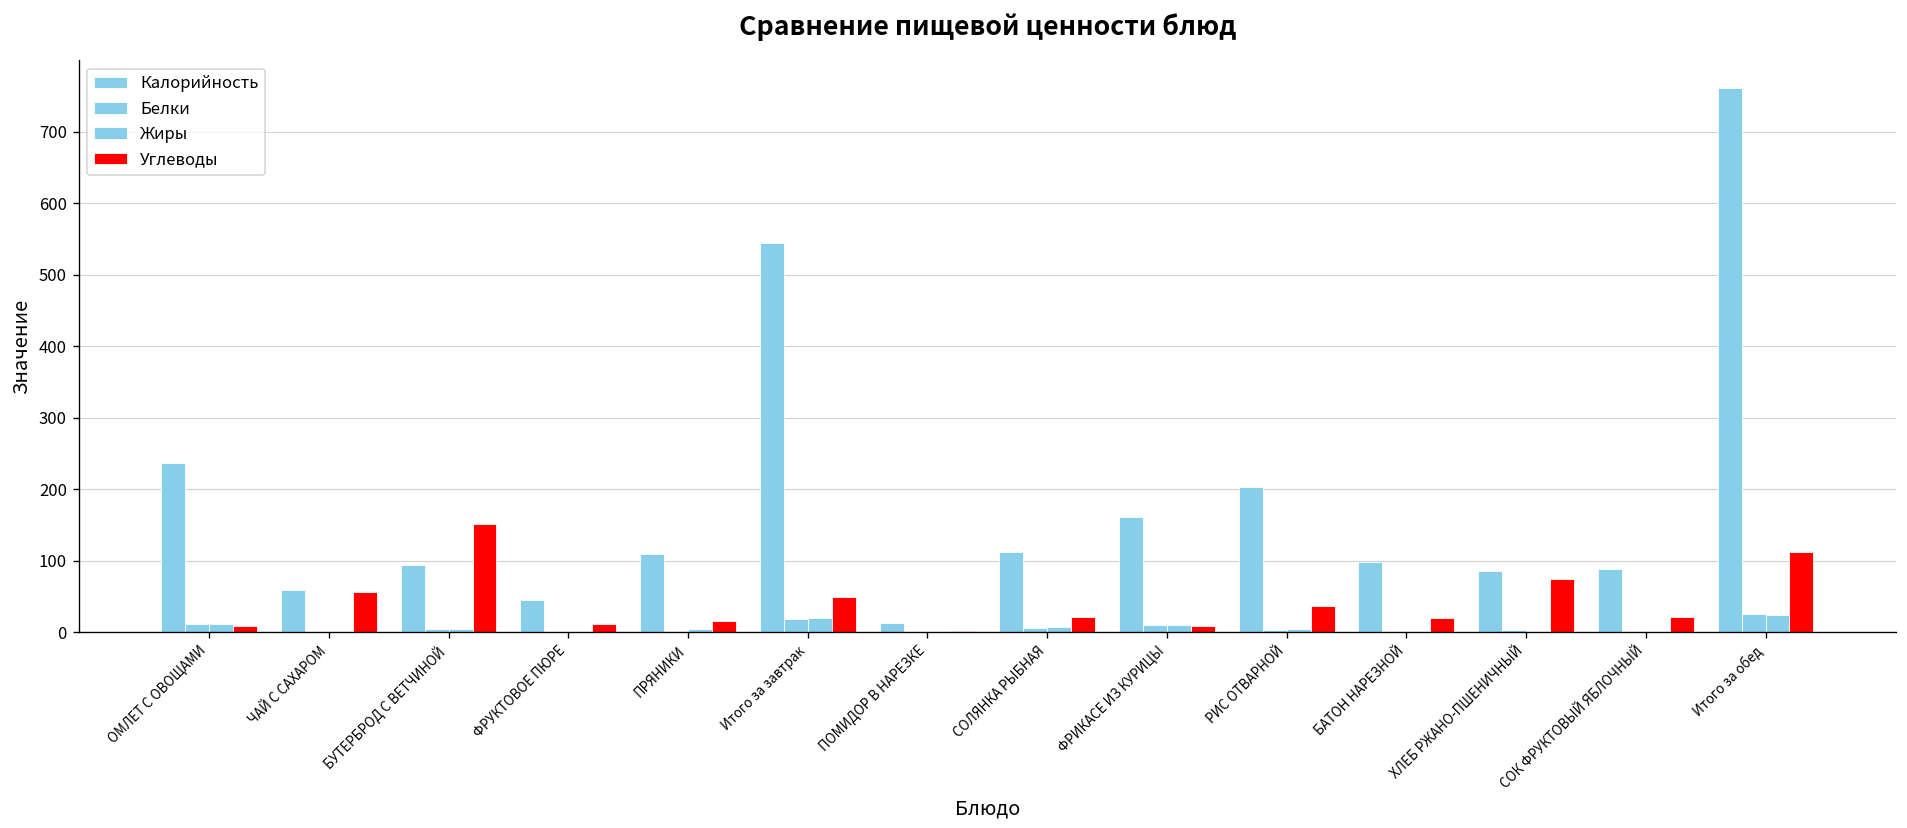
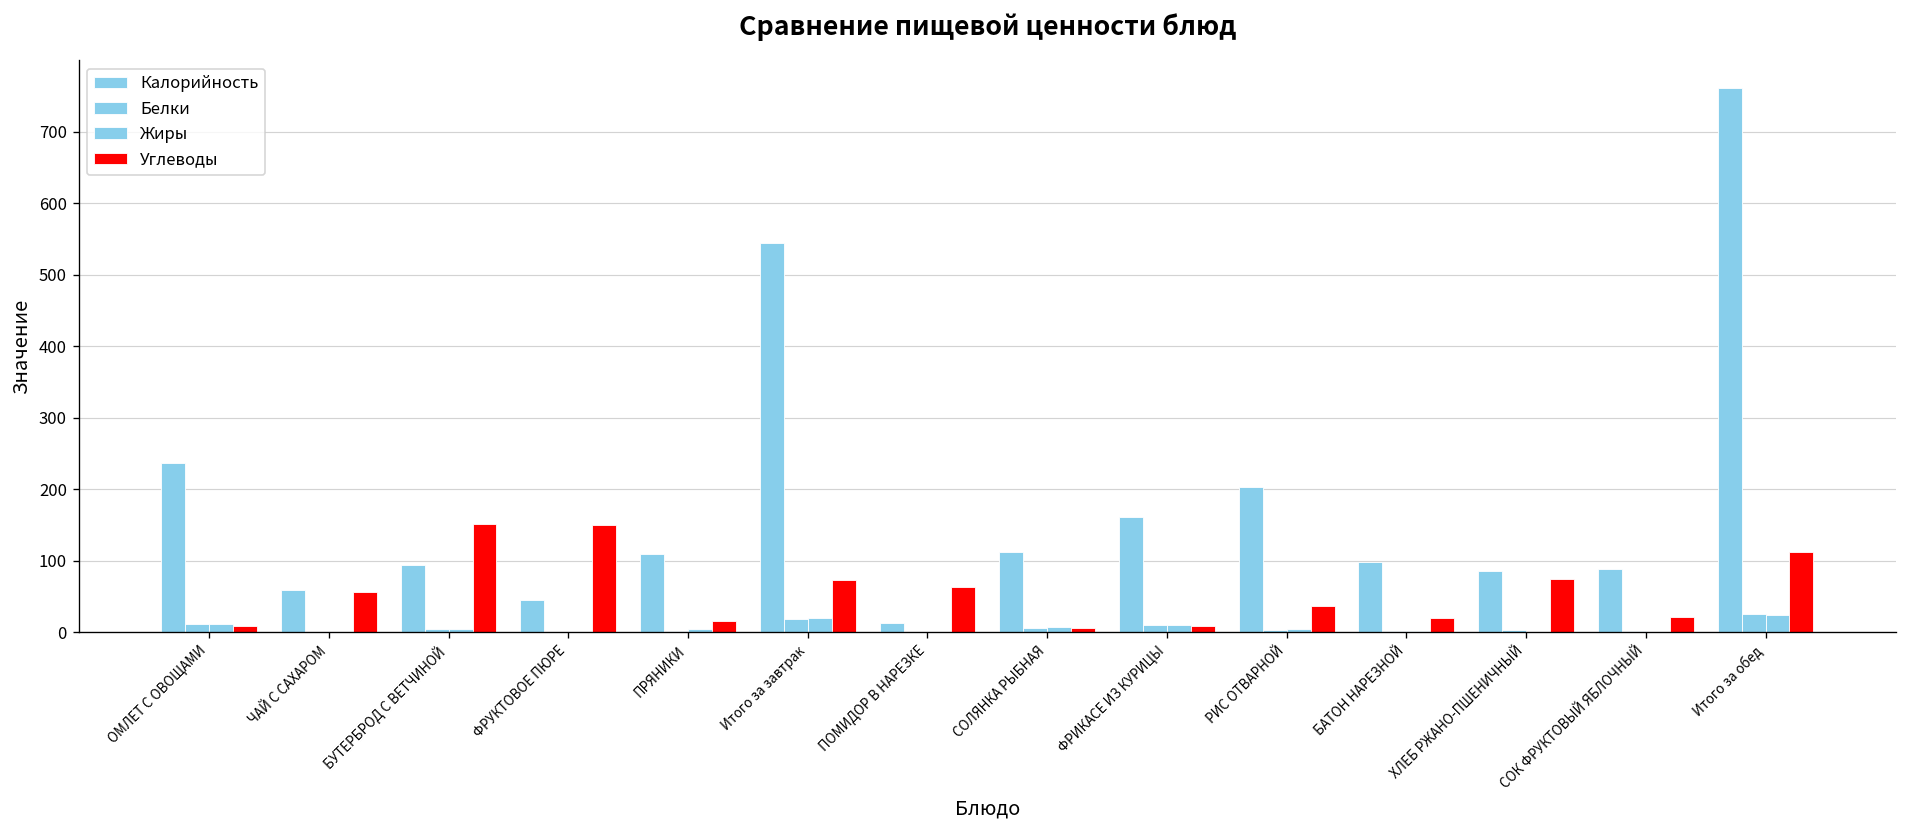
Углеводы, ФРУКТОВОЕ ПЮРЕ: 10 -> 150
Углеводы, Итого за завтрак: 50 -> 70
Углеводы, ПОМИДОР В НАРЕЗКЕ: 0 -> 60
Углеводы, СОЛЯНКА РЫБНАЯ: 20 -> 10
